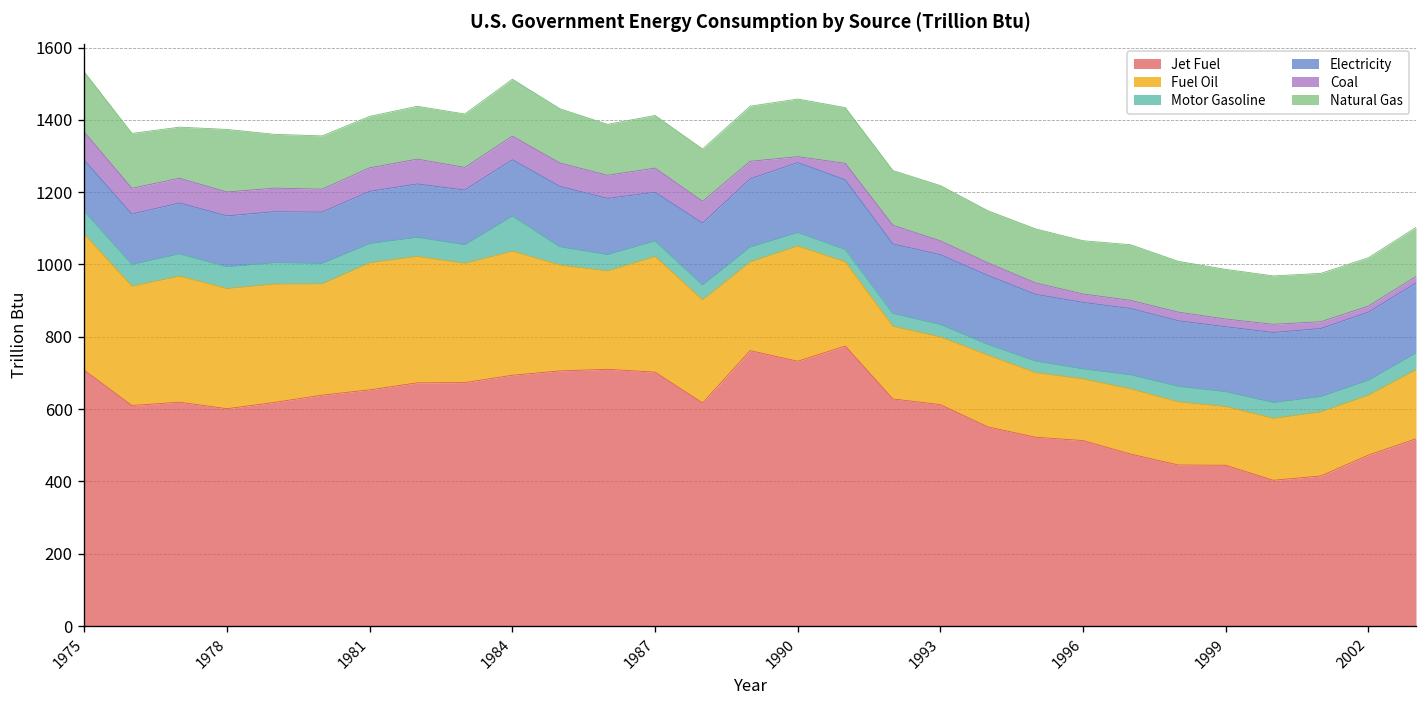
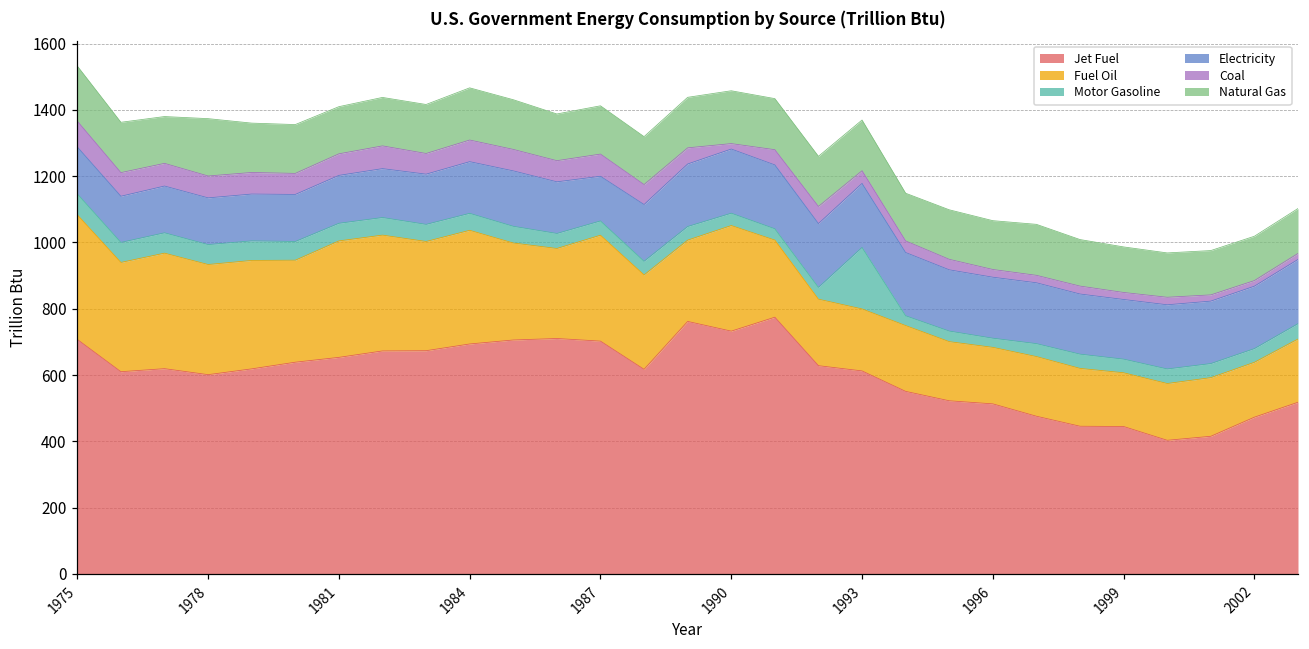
Motor Gasoline, 1984: 100 -> 50
Motor Gasoline, 1993: 30 -> 190
